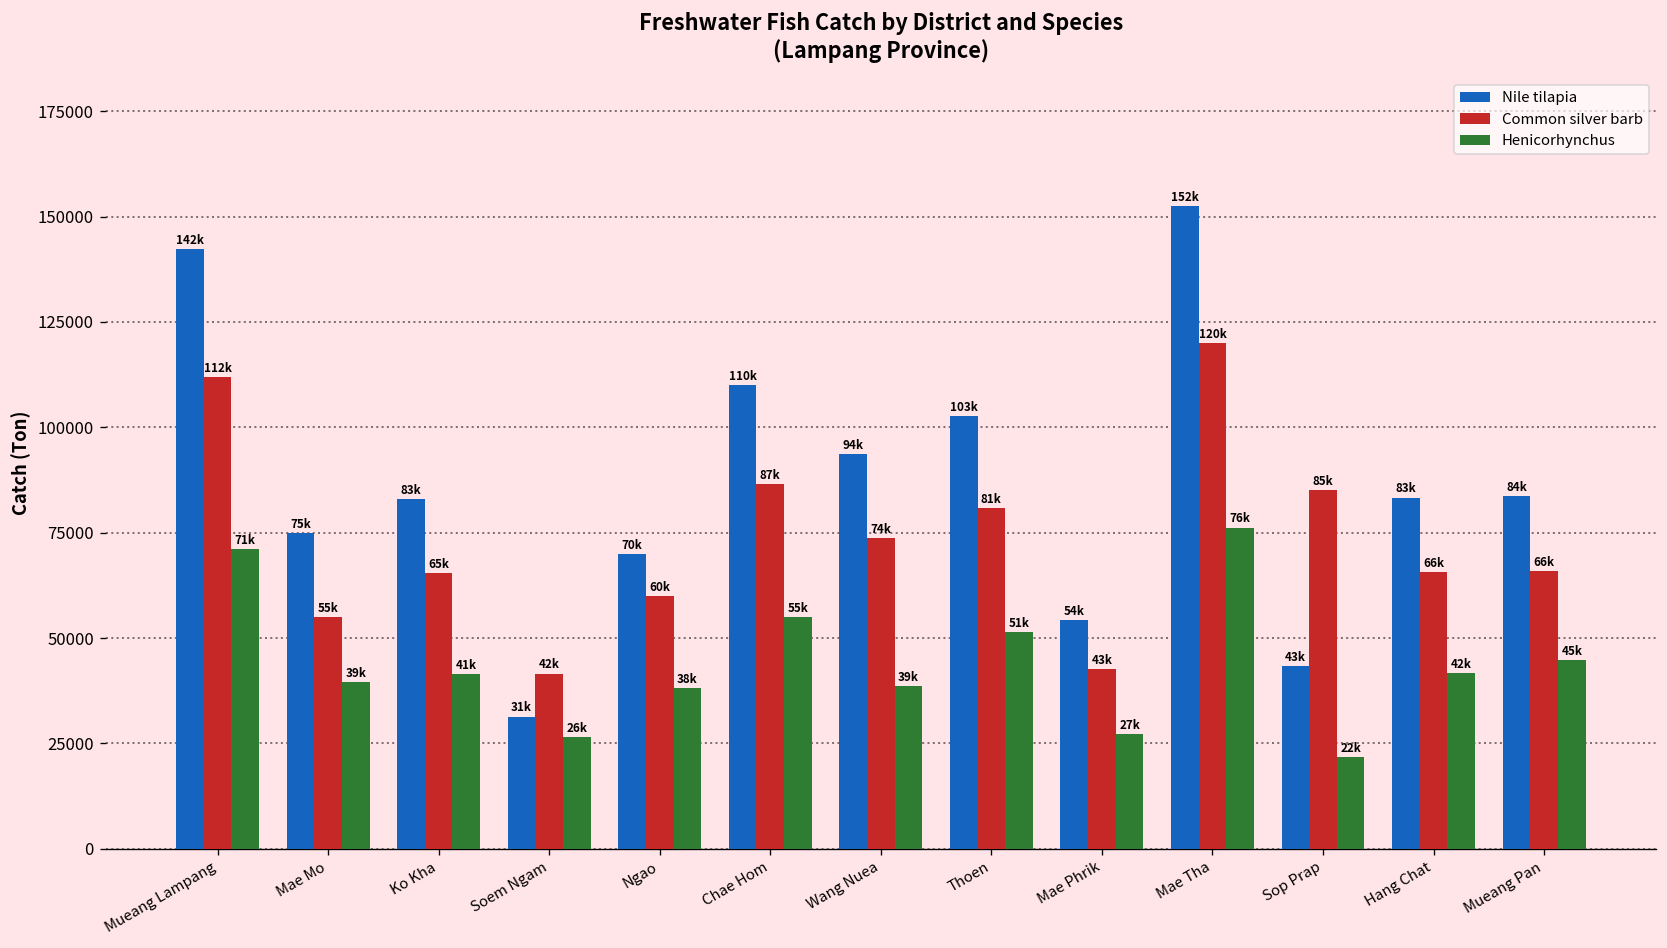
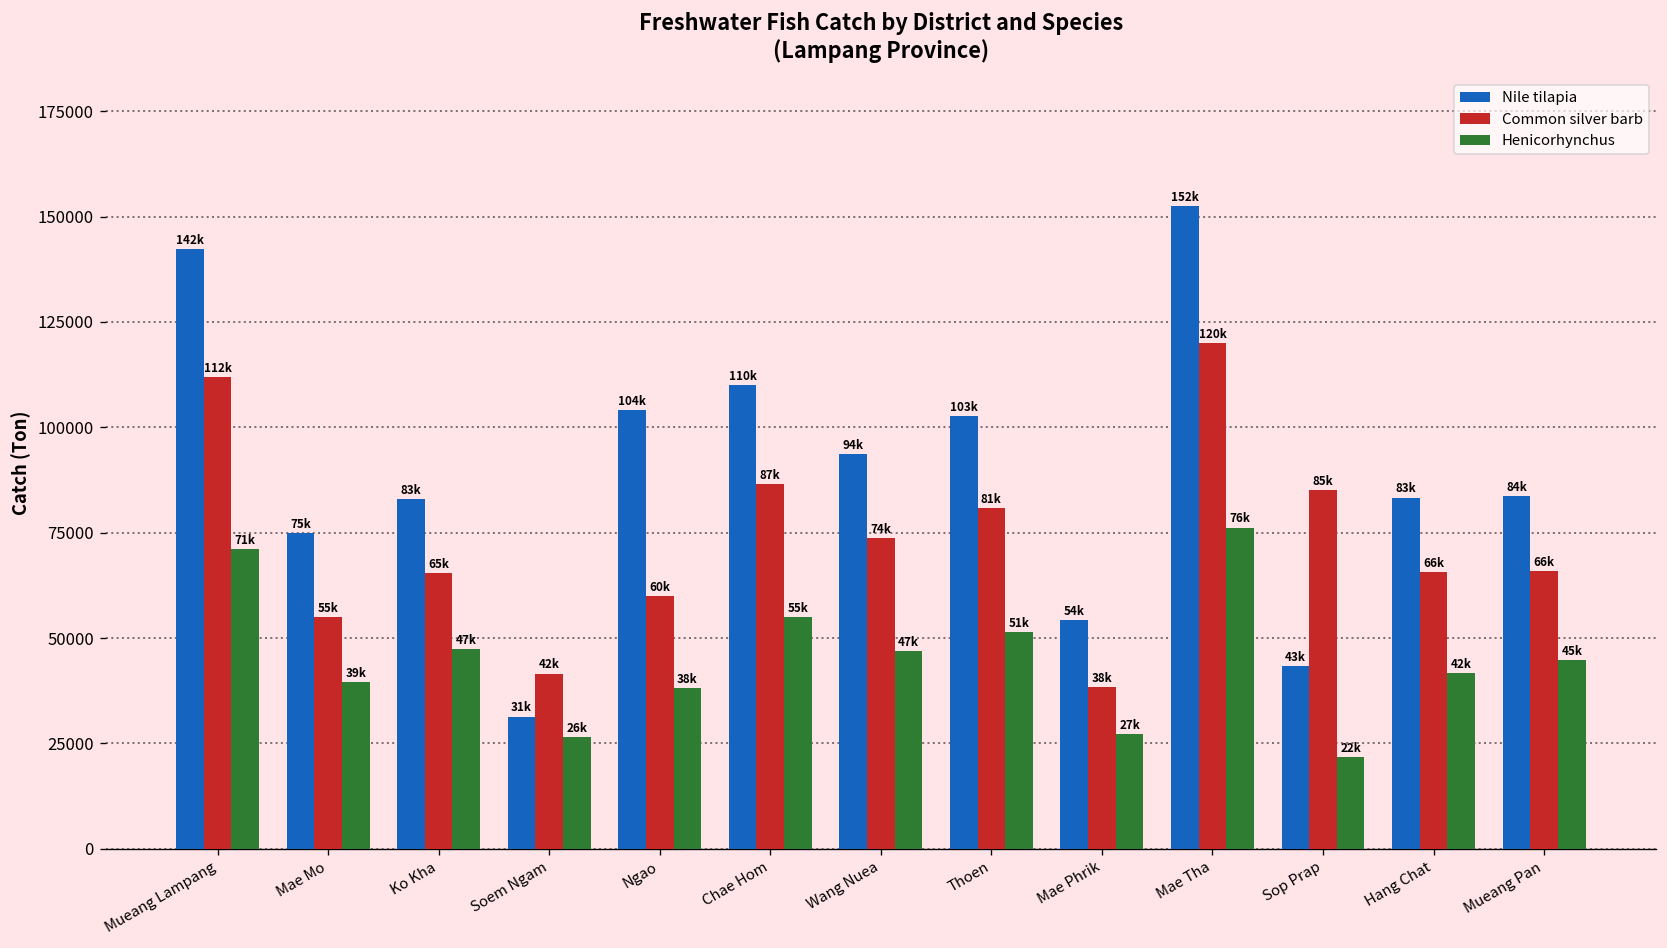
Henicorhynchus, Ko Kha: 41k -> 47k
Nile tilapia, Ngao: 70k -> 104k
Henicorhynchus, Wang Nuea: 39k -> 47k
Common silver barb, Mae Phrik: 43k -> 38k
